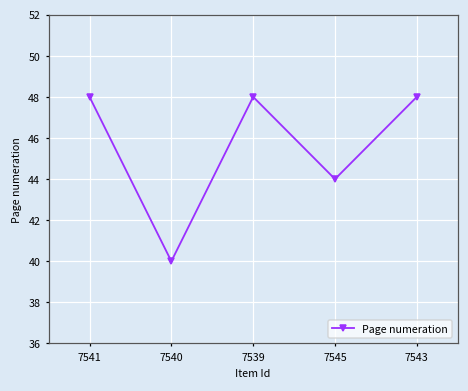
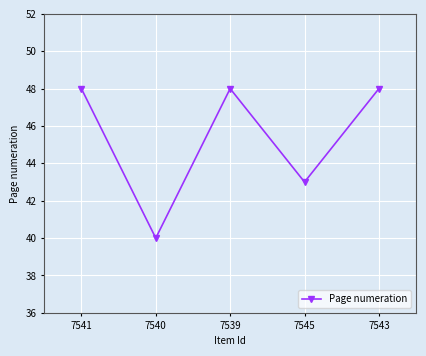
7545: 44 -> 43
